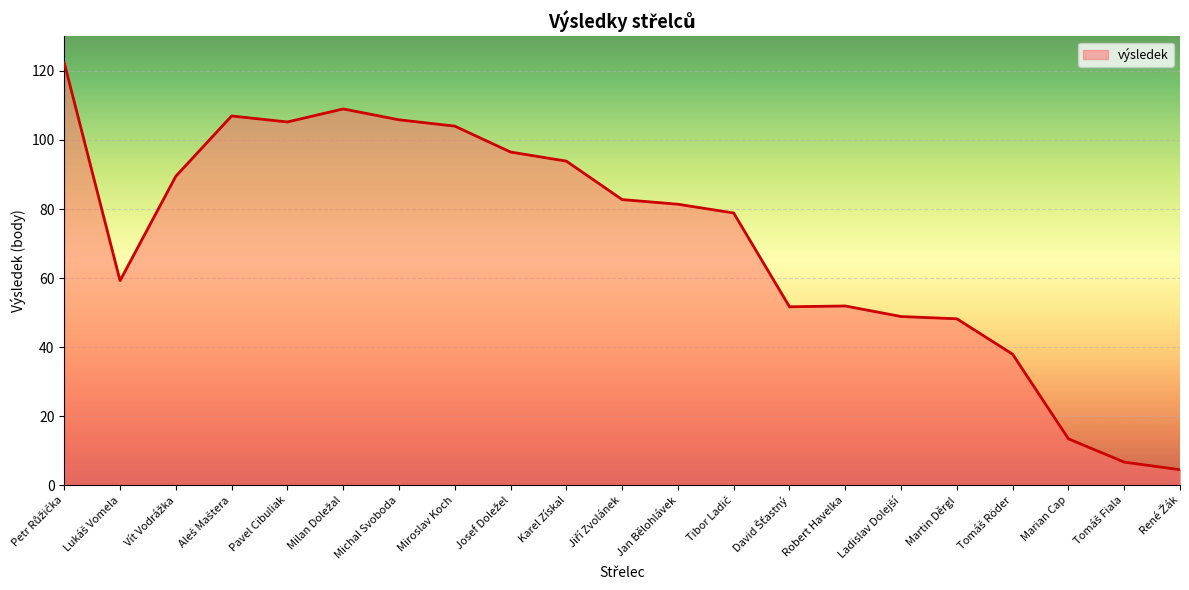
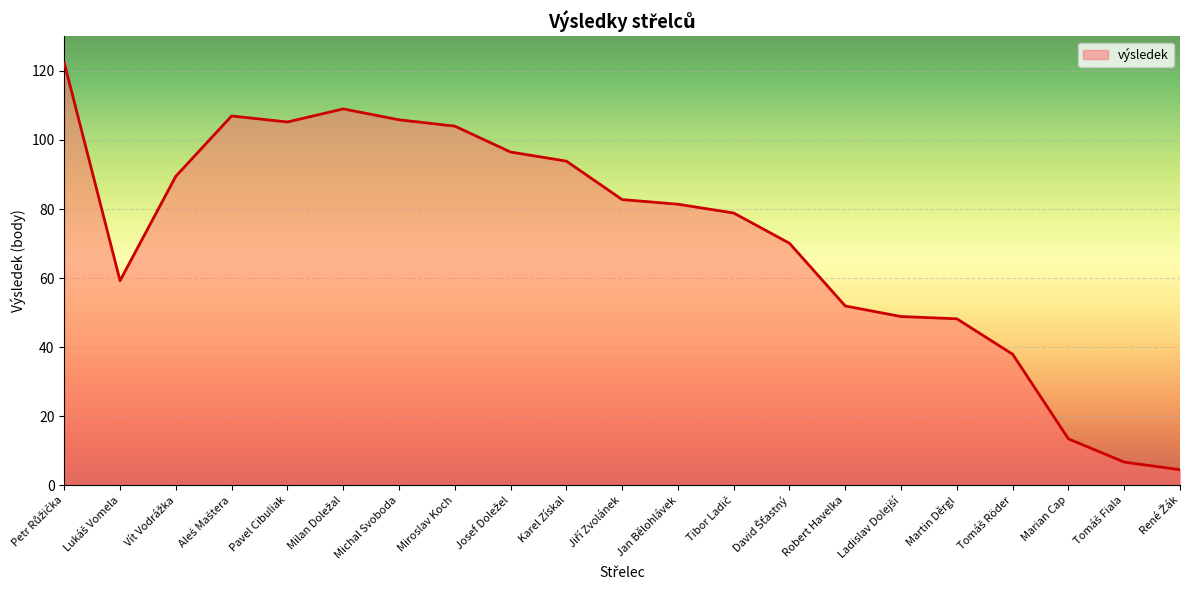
David Šťastný: 52 -> 70
